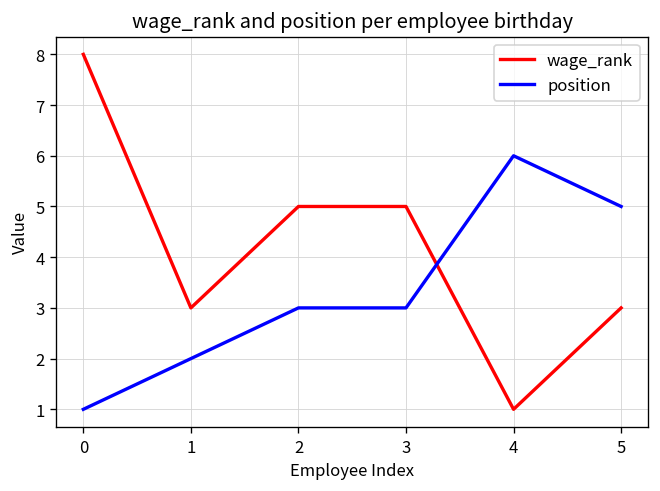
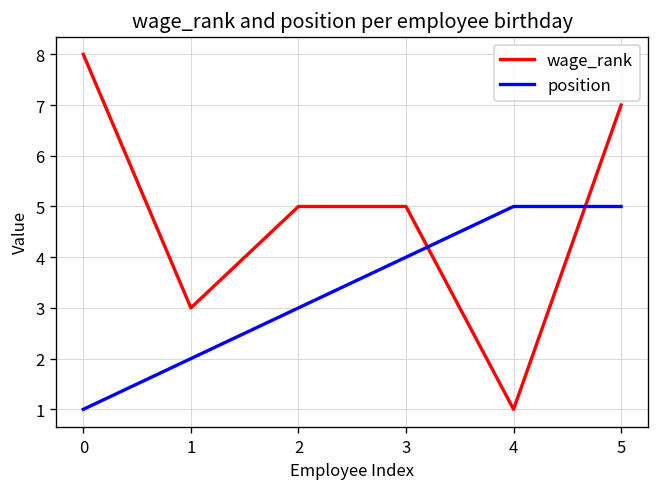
position, 3: 3 -> 4
position, 4: 6 -> 5
wage_rank, 5: 3 -> 7
